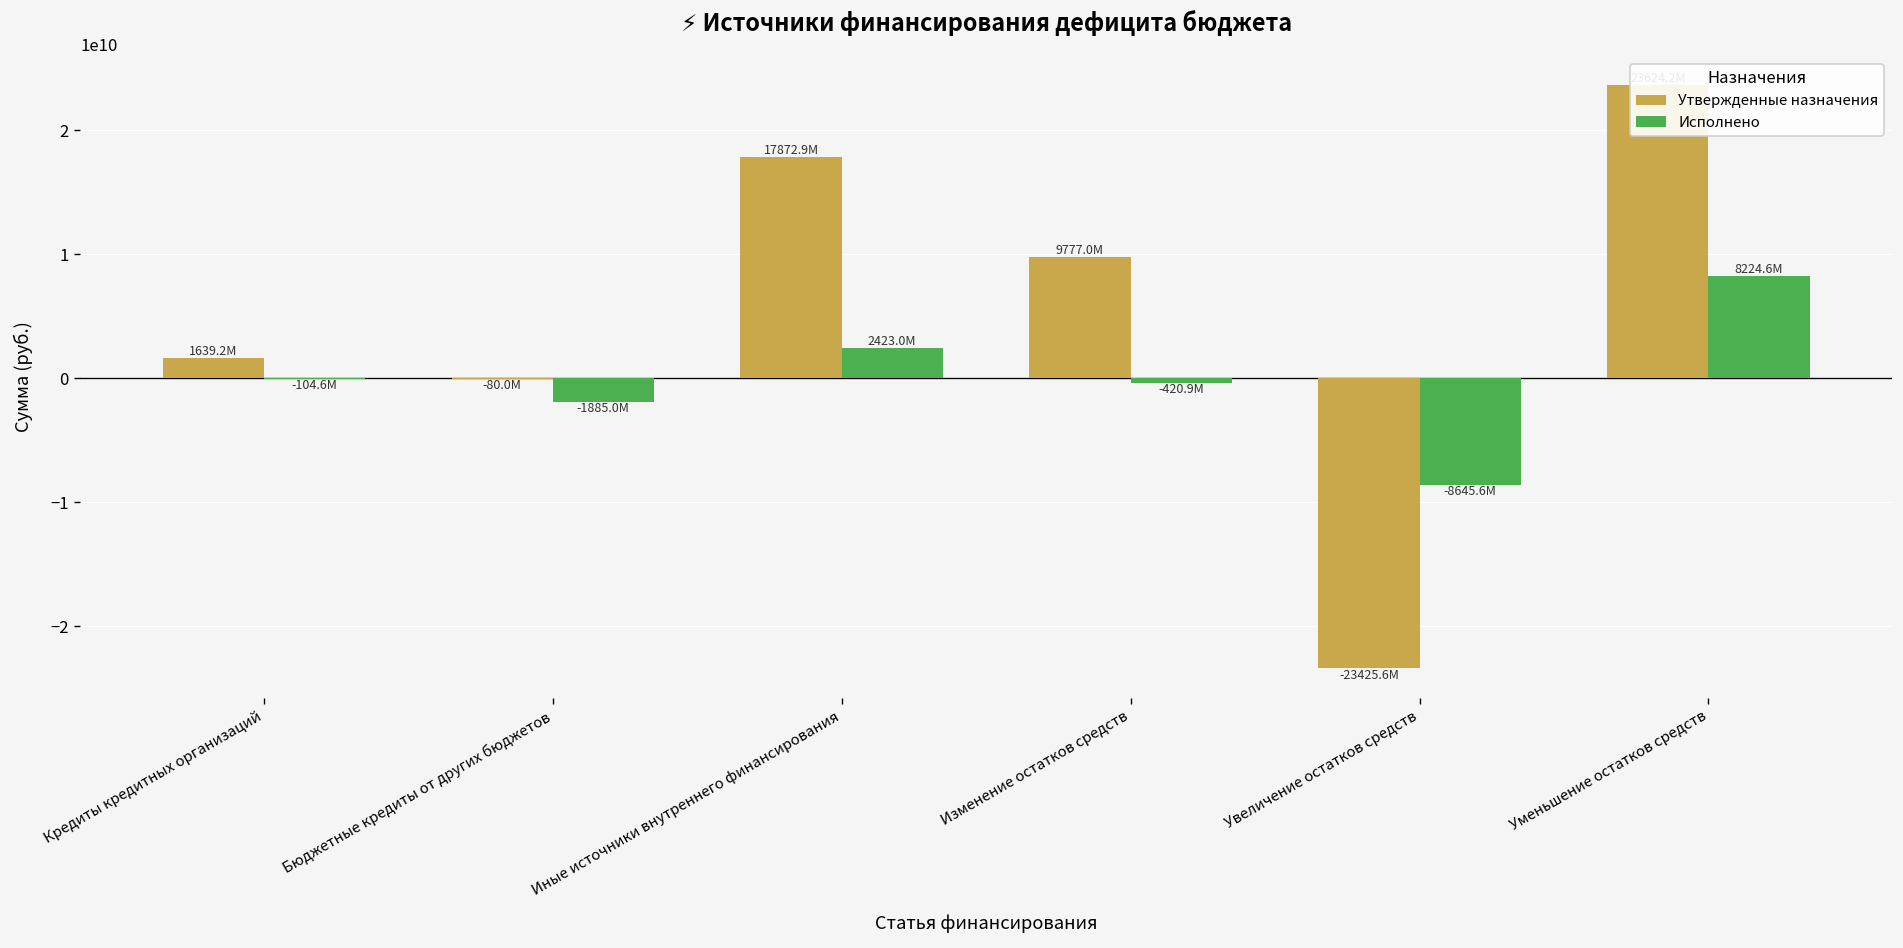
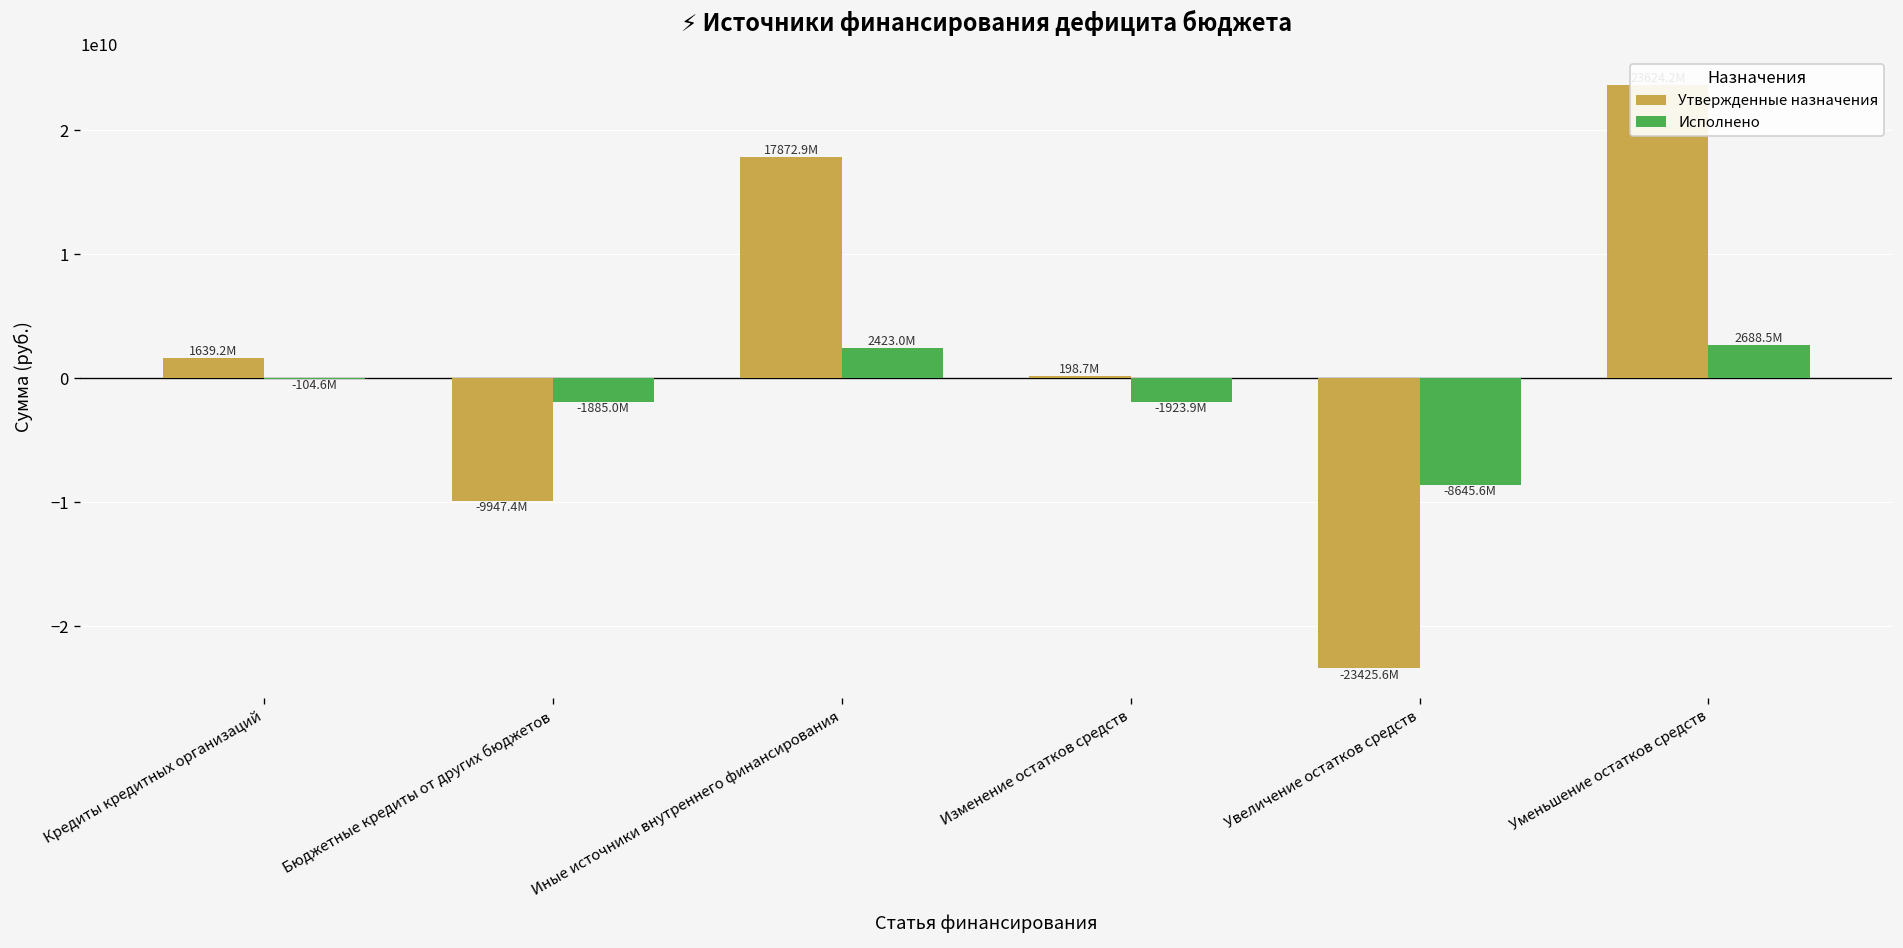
Утвержденные назначения, Бюджетные кредиты от других бюджетов: -80.0M -> -9947.4M
Утвержденные назначения, Изменение остатков средств: 9777.0M -> 198.7M
Исполнено, Изменение остатков средств: -420.9M -> -1923.9M
Исполнено, Уменьшение остатков средств: 8224.6M -> 2688.5M
